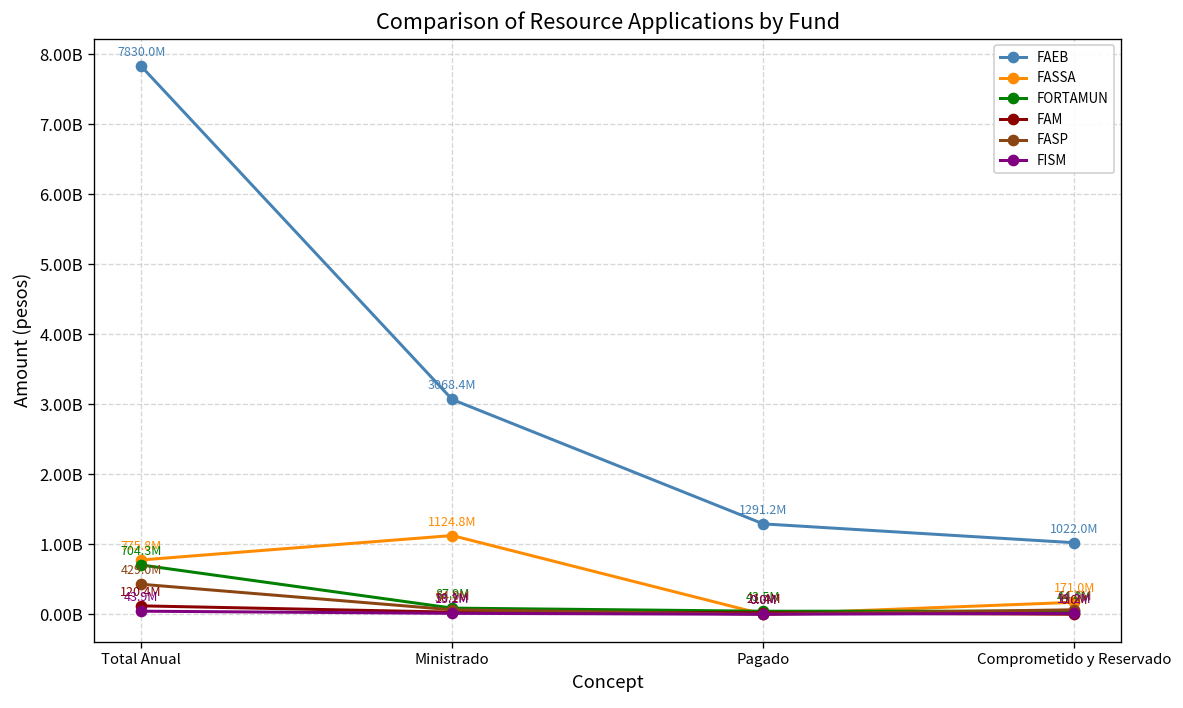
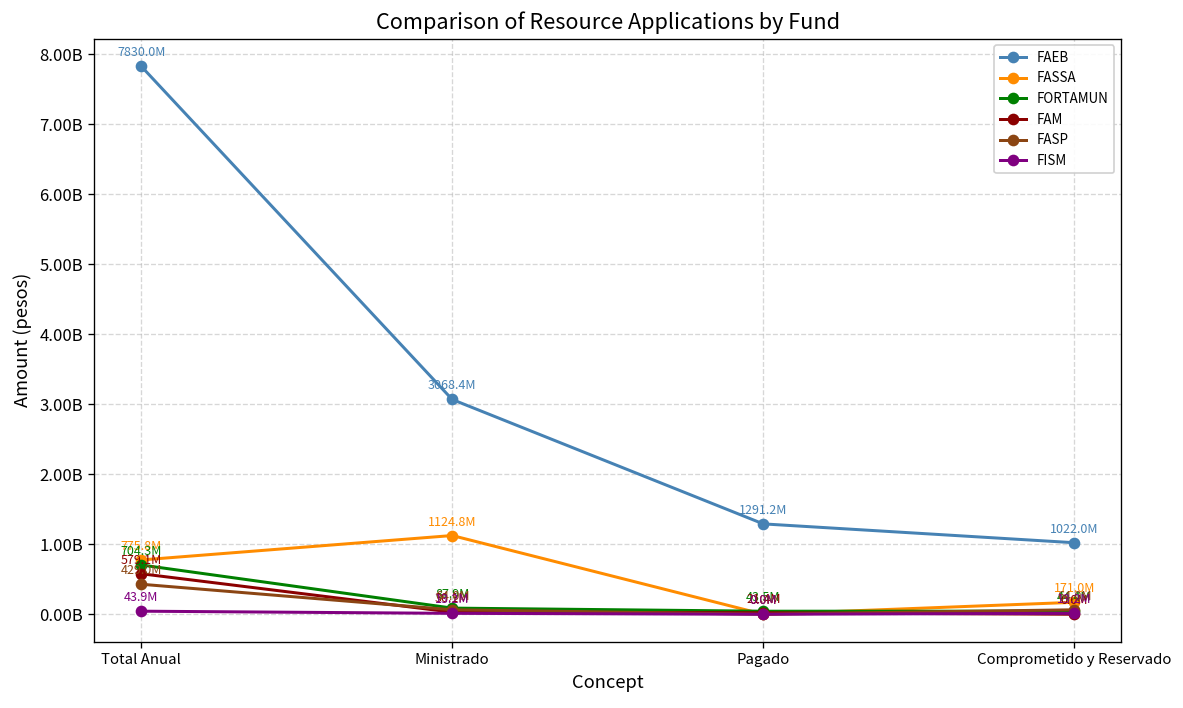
FAM, Total Anual: 120.4M -> 579.1M
